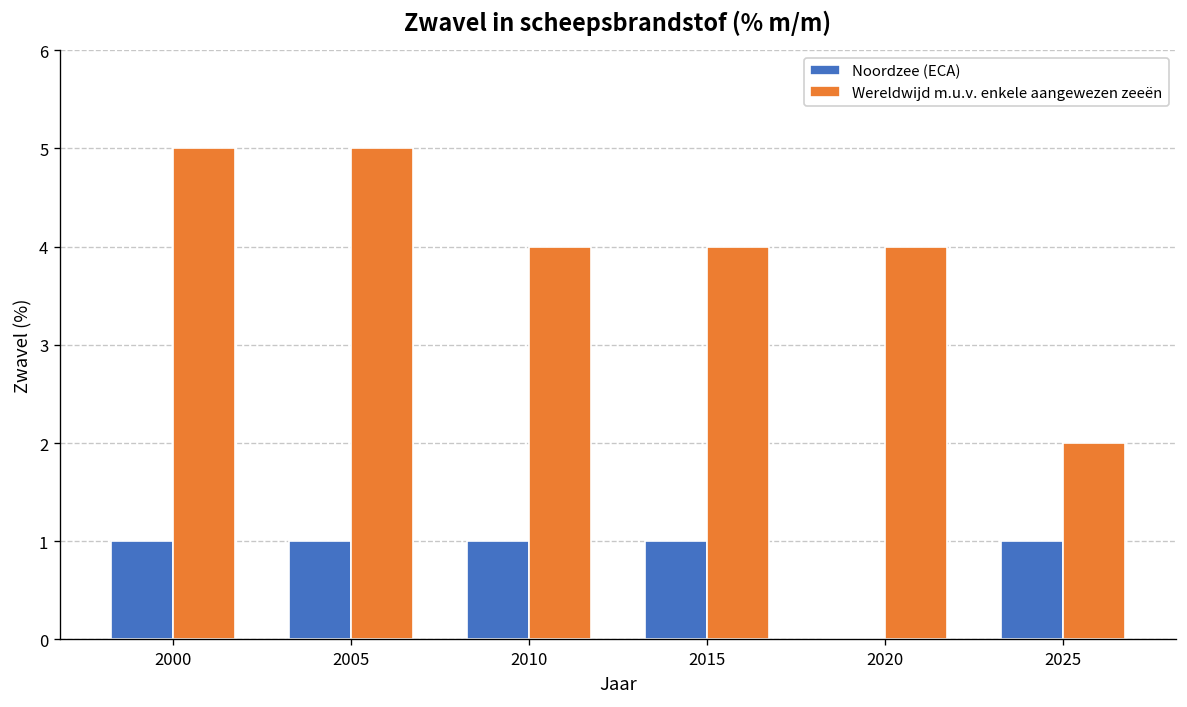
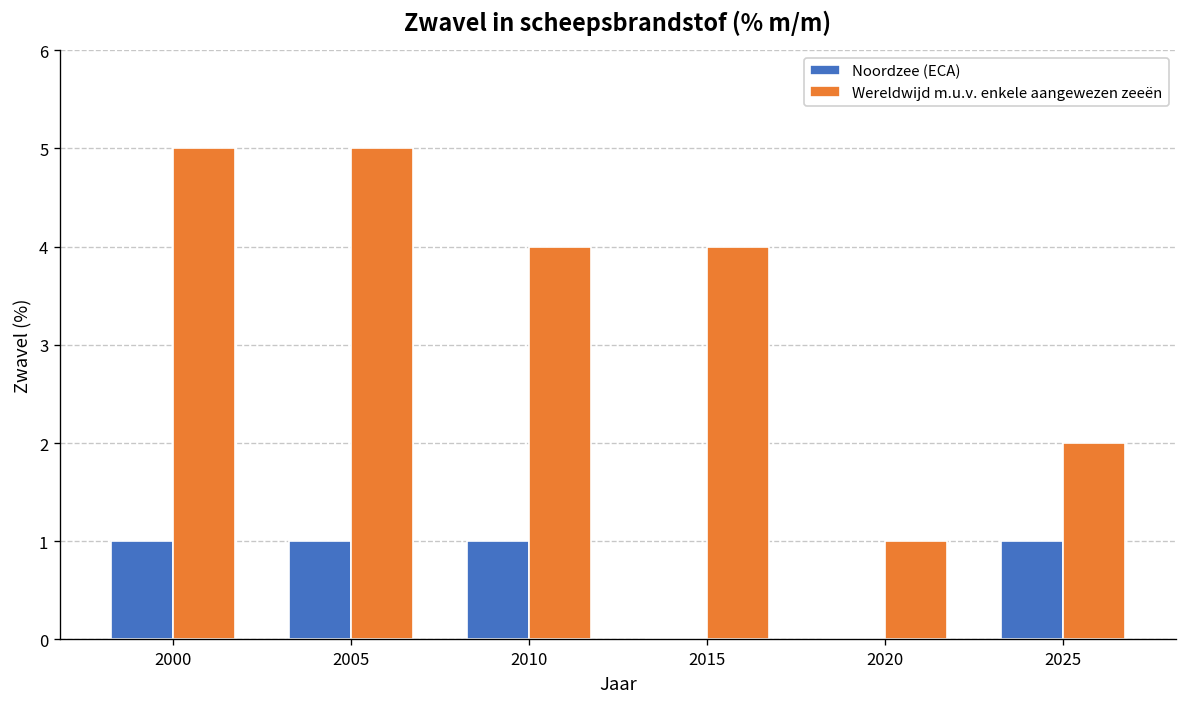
Noordzee (ECA), 2015: 1 -> 0
Wereldwijd m.u.v. enkele aangewezen zeeën, 2020: 4 -> 1
